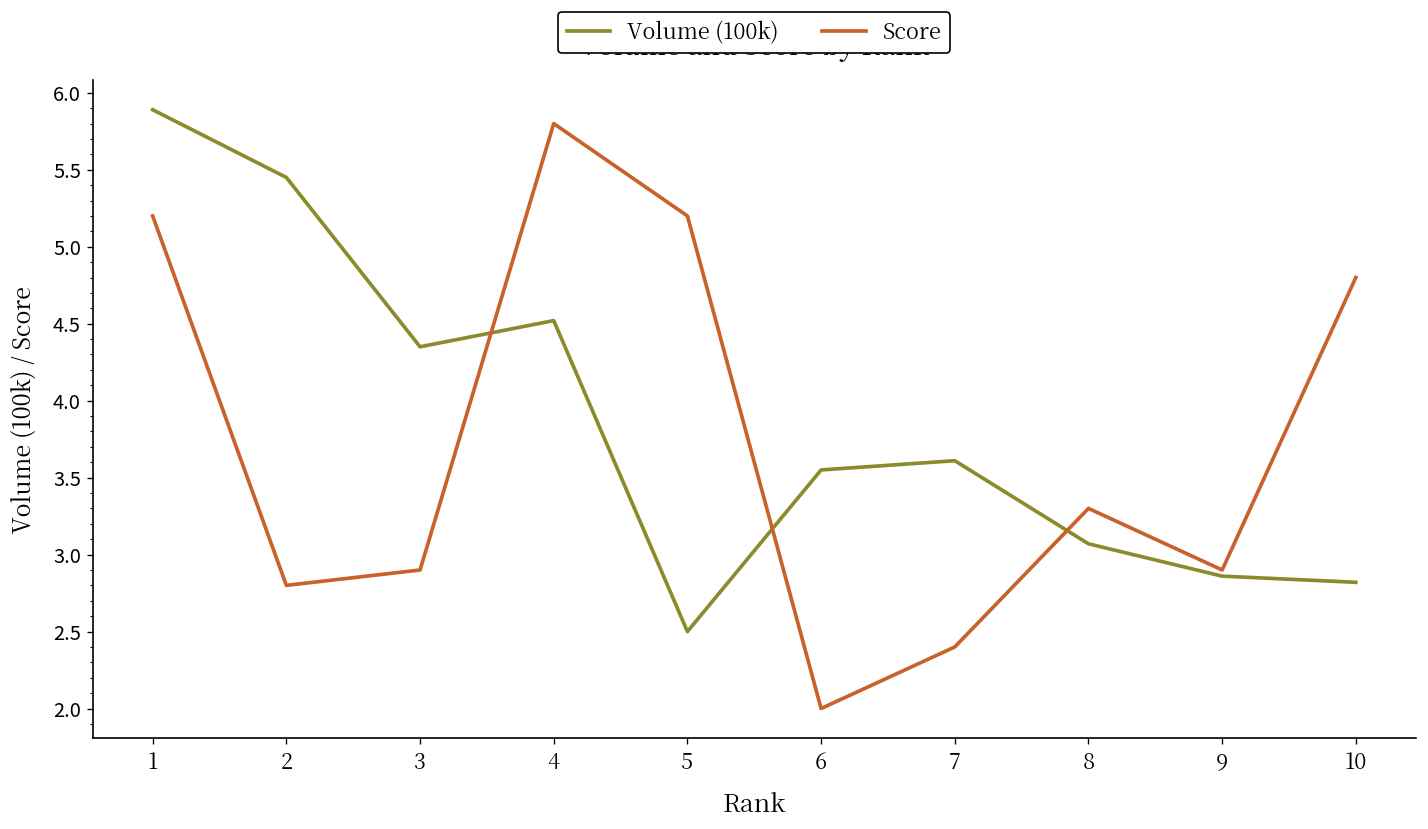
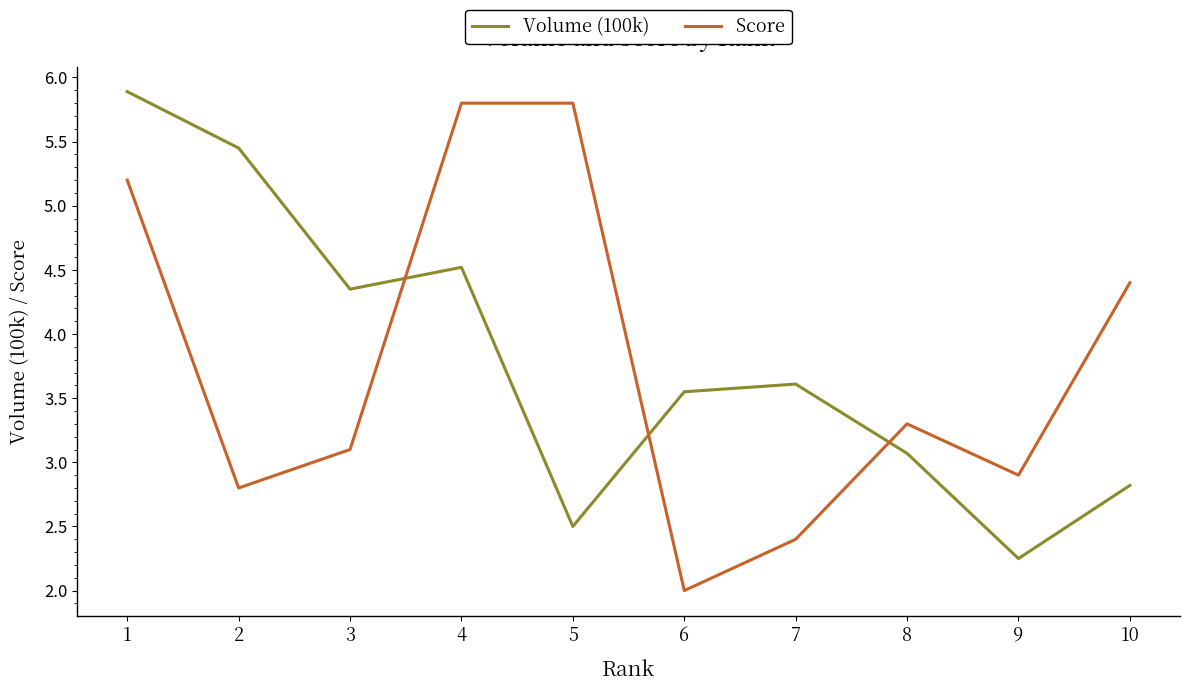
Score, 3: 2.9 -> 3.1
Score, 5: 5.2 -> 5.8
Volume (100k), 9: 2.86 -> 2.25
Score, 10: 4.8 -> 4.4
